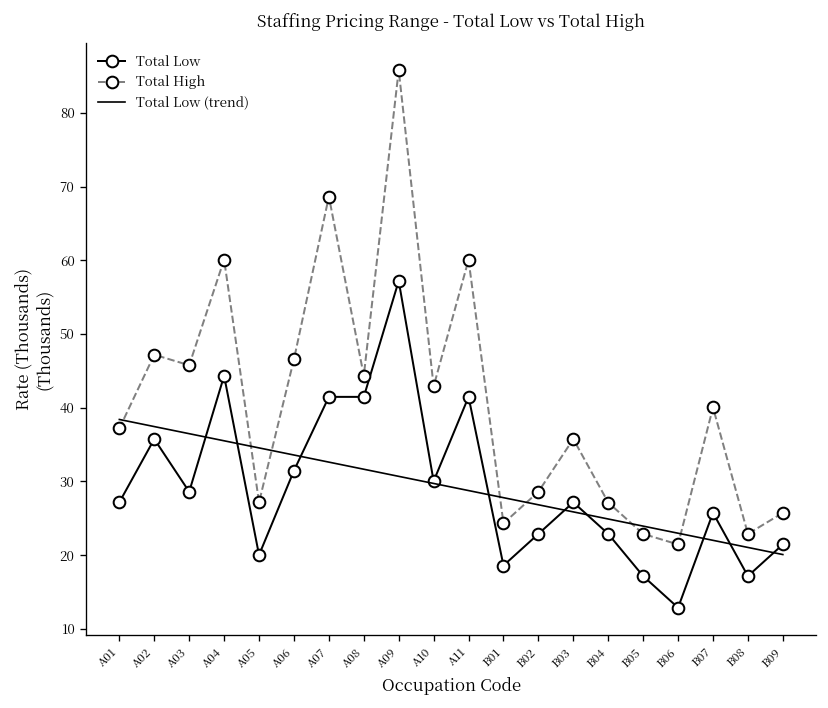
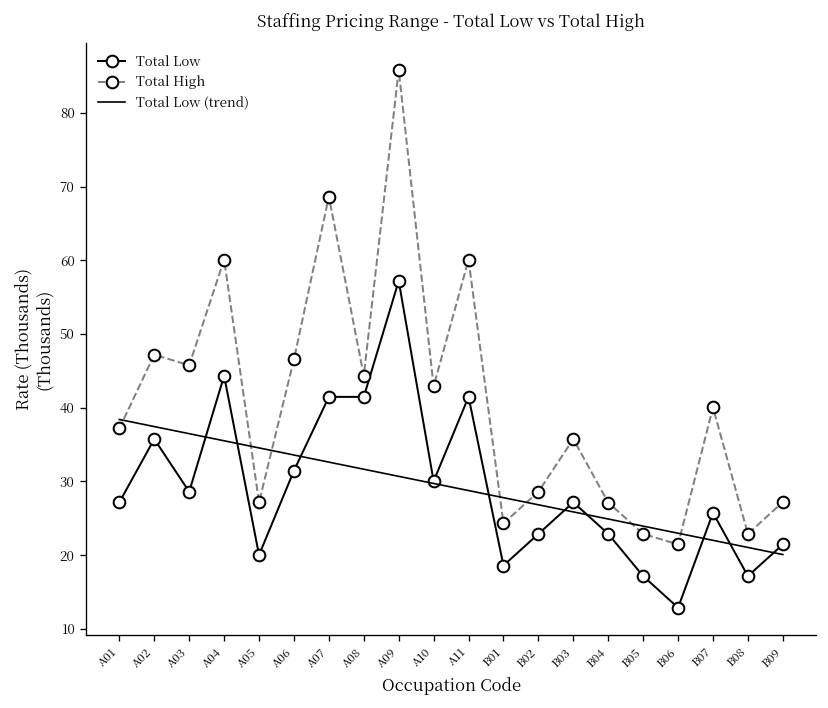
Total High, B09: 26 -> 27
